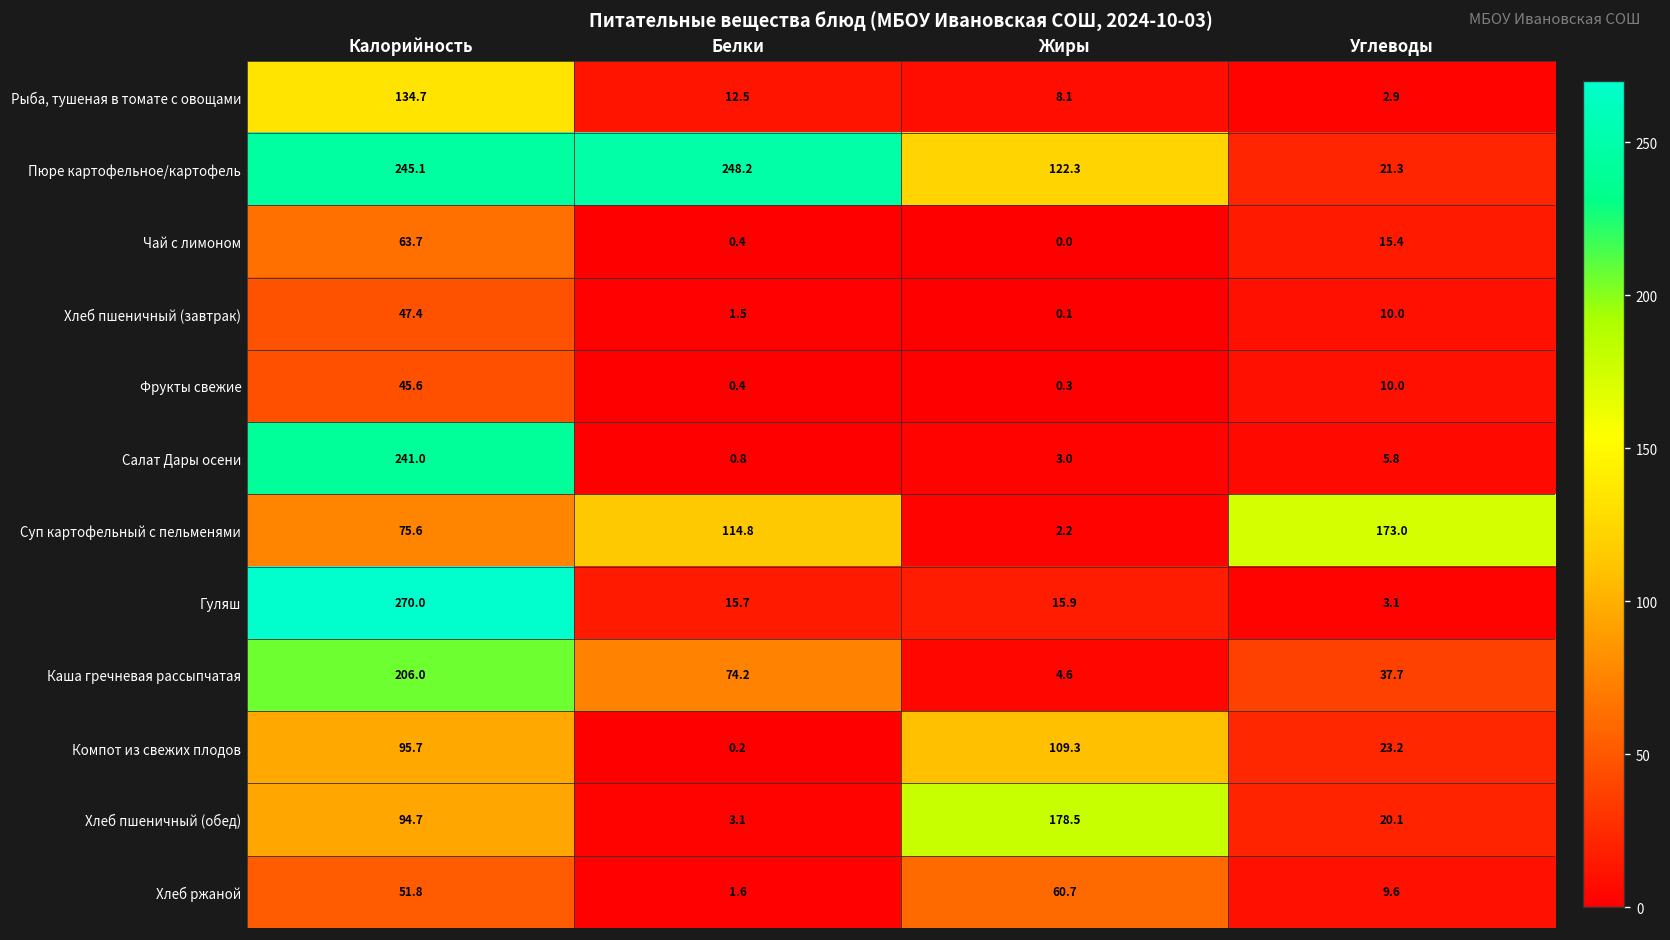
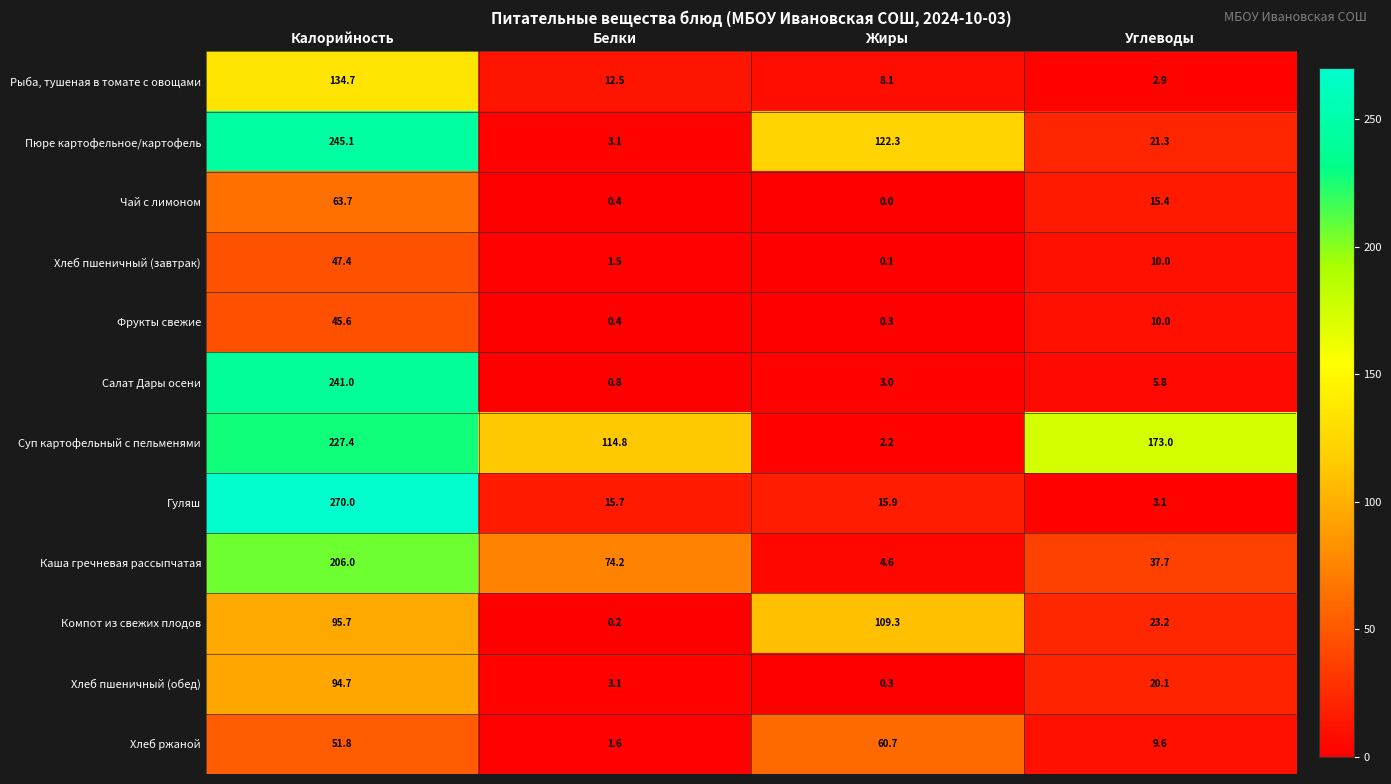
Пюре картофельное/картофель, Белки: 248.2 -> 3.1
Суп картофельный с пельменями, Калорийность: 75.6 -> 227.4
Хлеб пшеничный (обед), Жиры: 178.5 -> 0.3
